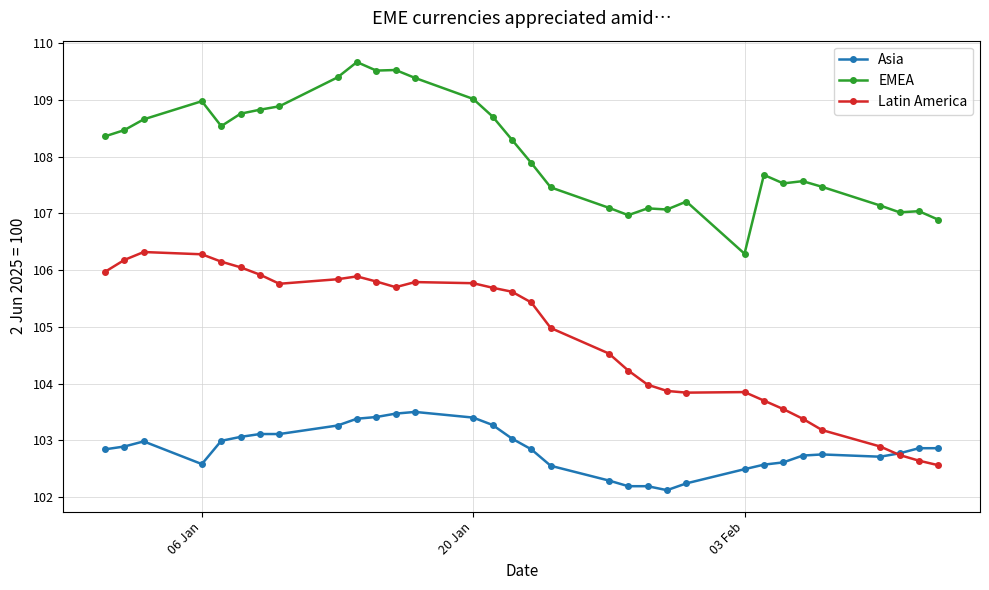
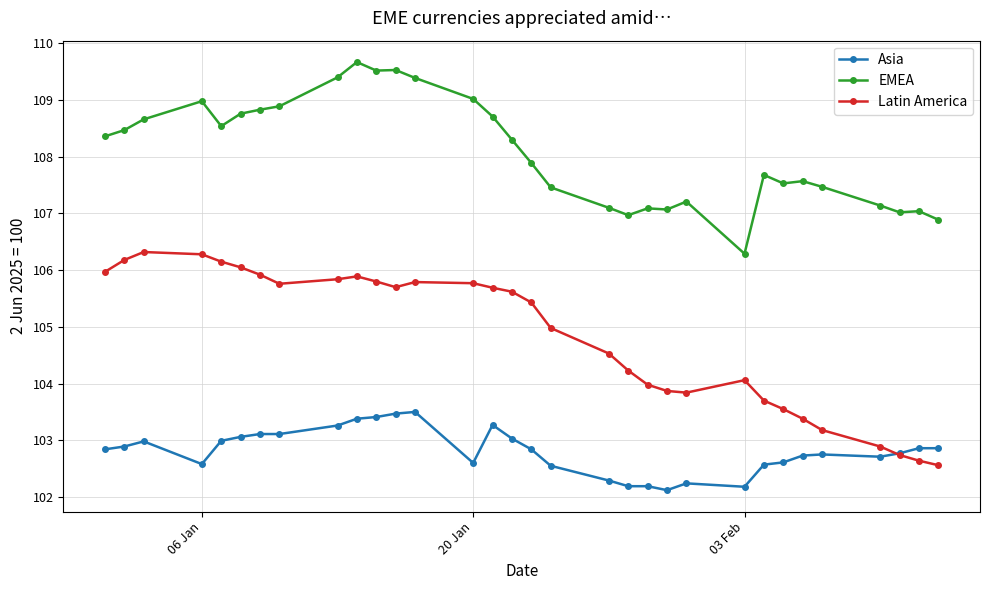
Asia, 20 Jan: 103.4 -> 102.6
Asia, 03 Feb: 102.5 -> 102.2
Latin America, 03 Feb: 103.9 -> 104.1
